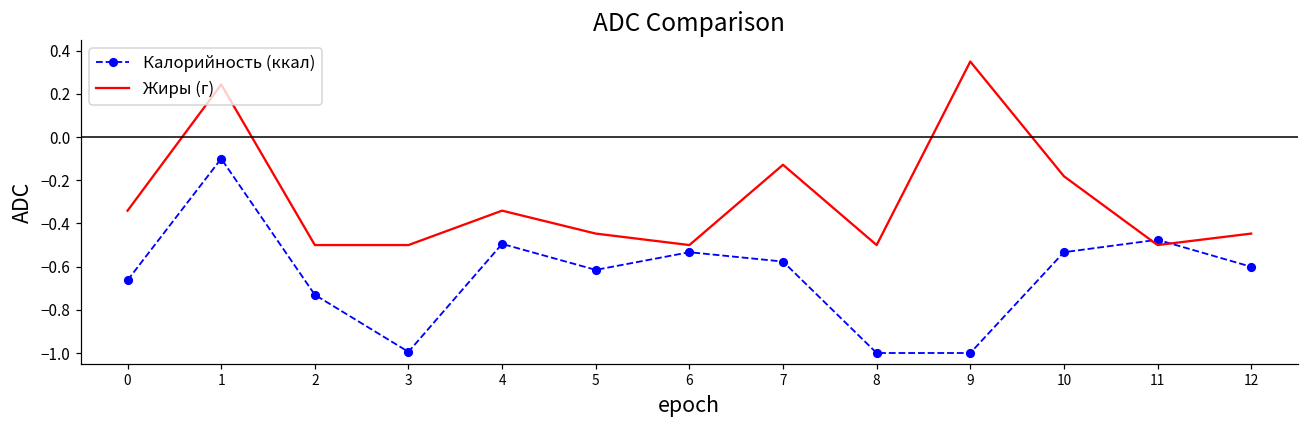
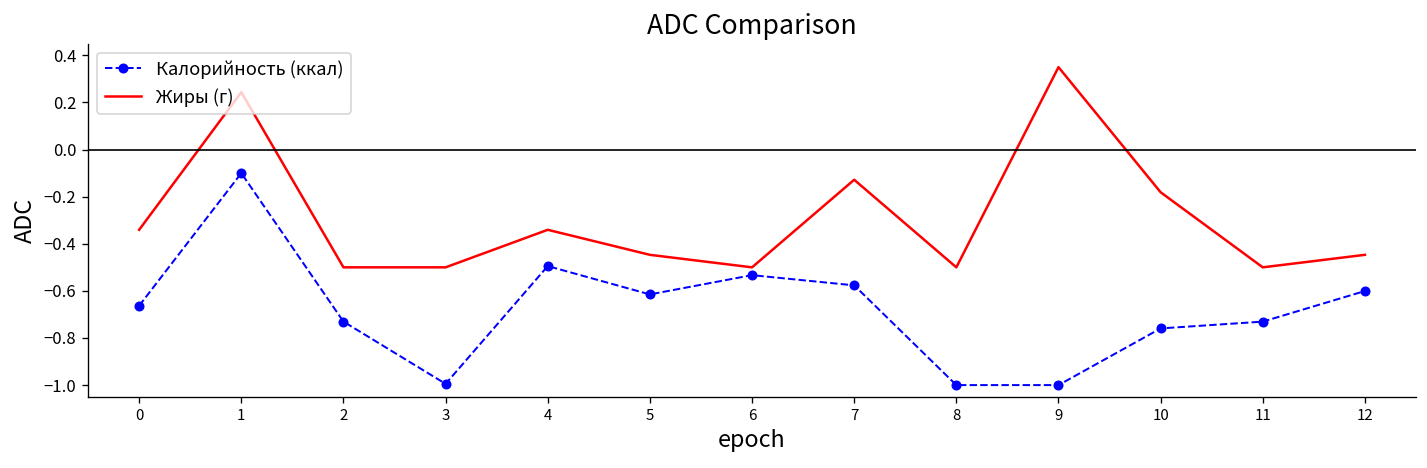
Калорийность (ккал), 10: -0.53 -> -0.76
Калорийность (ккал), 11: -0.48 -> -0.73
